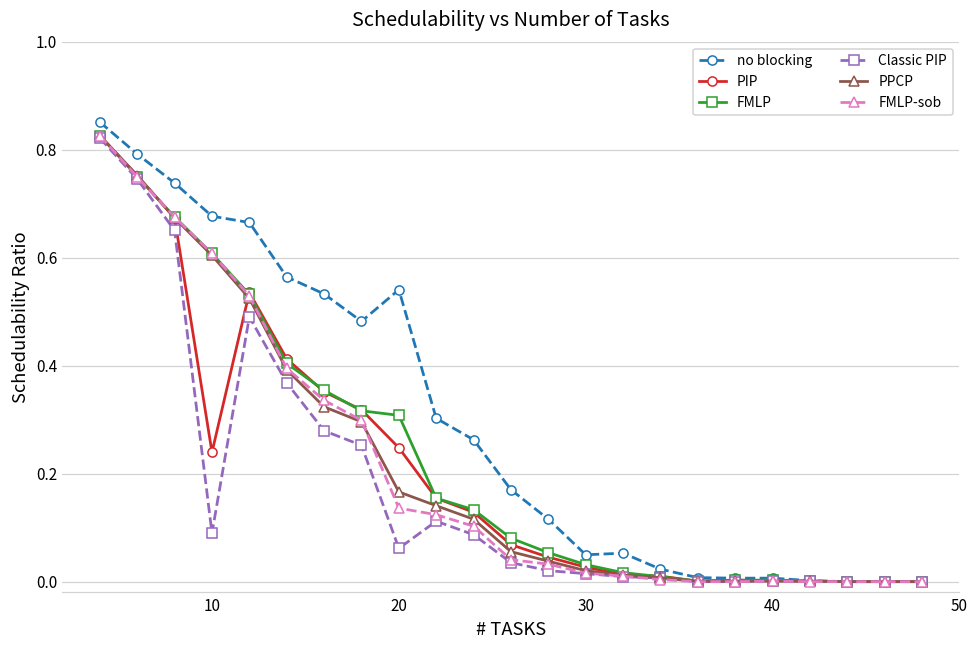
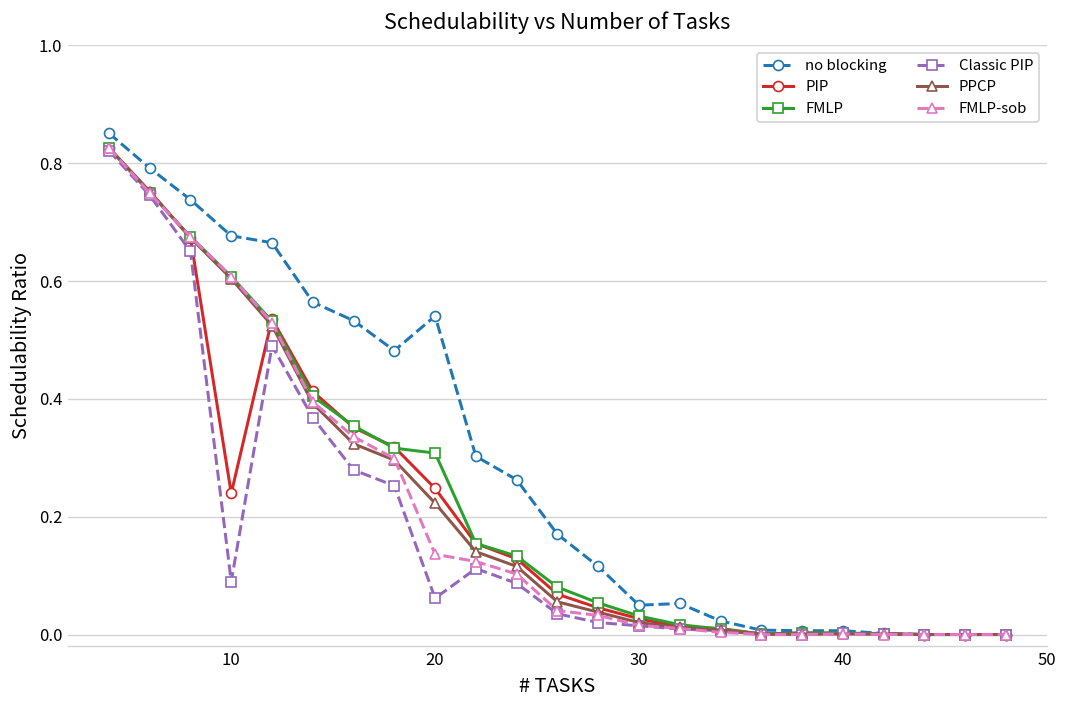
PPCP, 20: 0.17 -> 0.22
